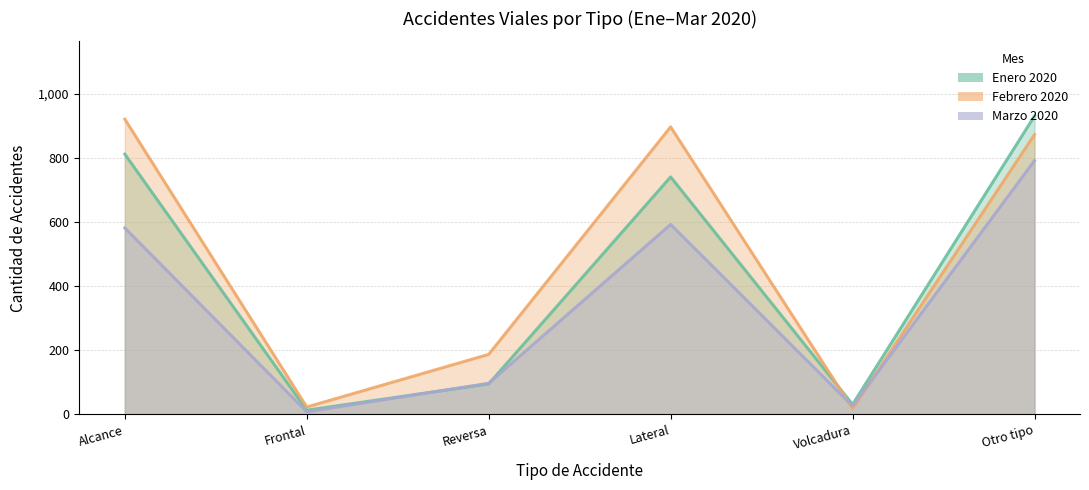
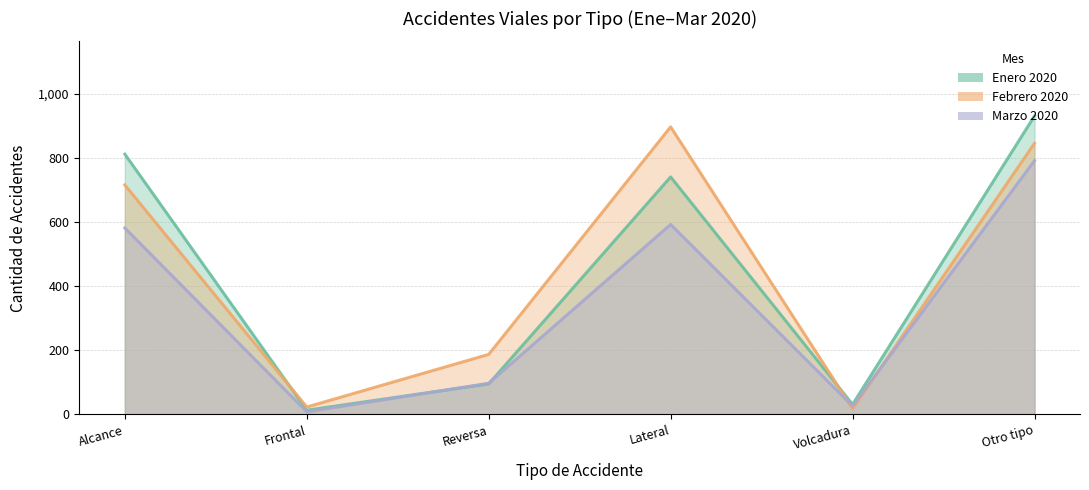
Febrero 2020, Alcance: 920 -> 720
Febrero 2020, Otro tipo: 870 -> 850
